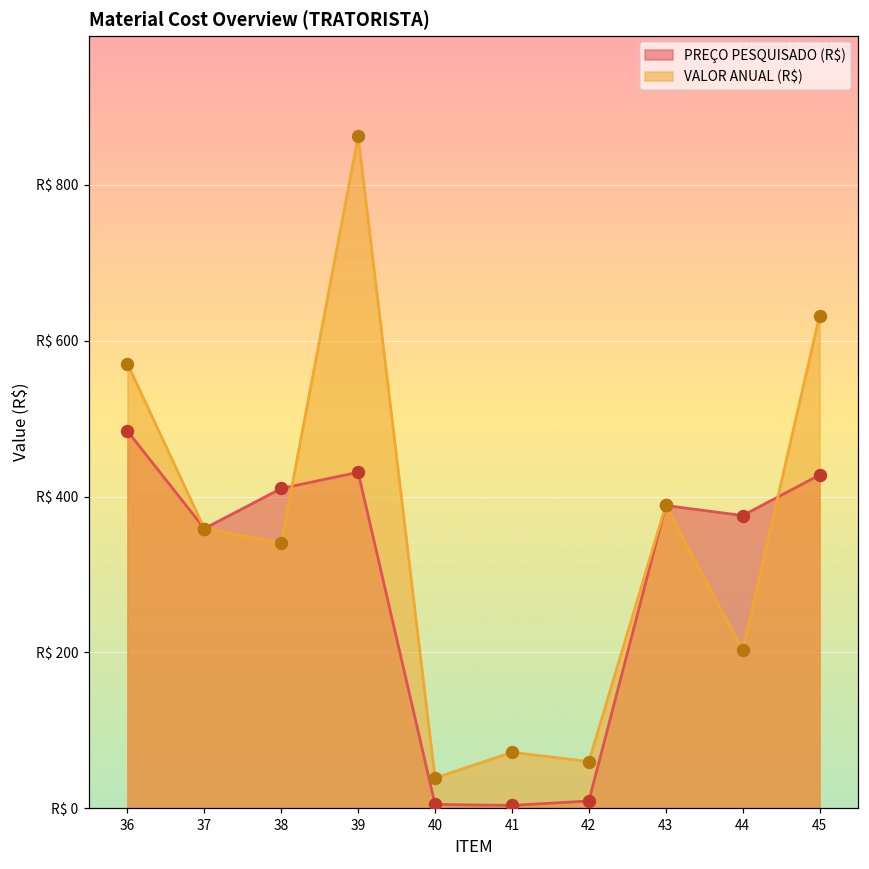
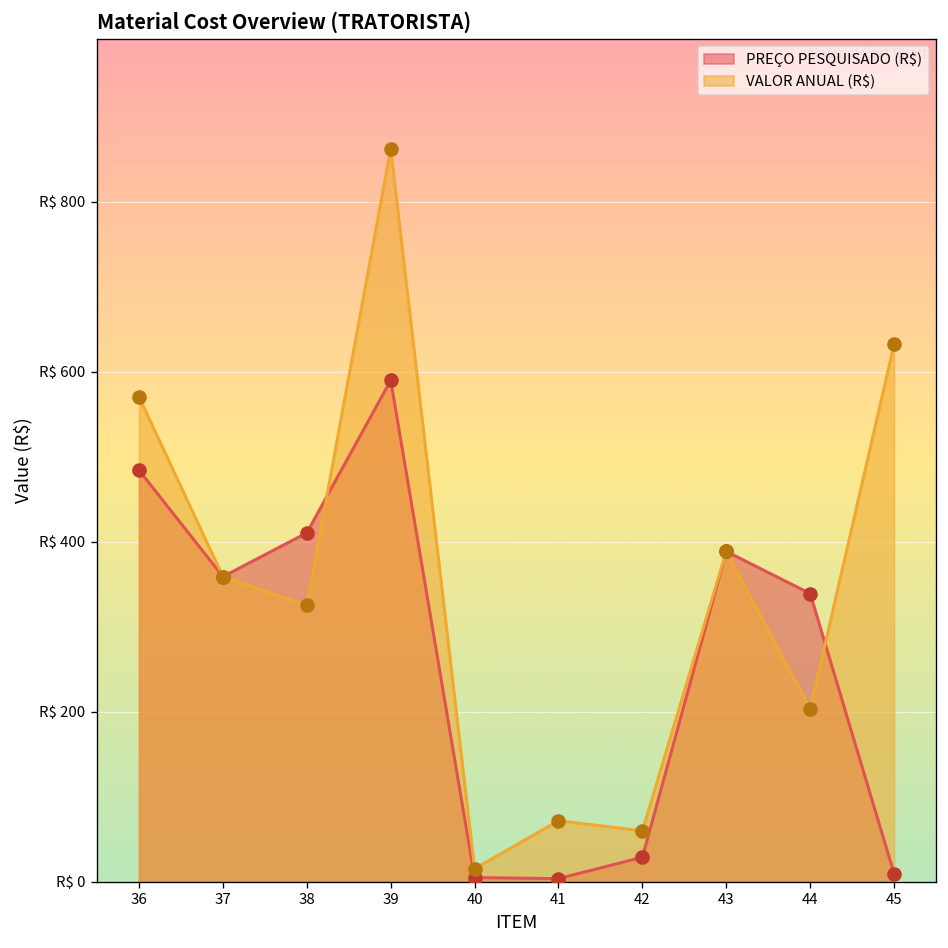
VALOR ANUAL (R$), 38: R$ 340 -> R$ 330
PREÇO PESQUISADO (R$), 39: R$ 430 -> R$ 590
VALOR ANUAL (R$), 40: R$ 40 -> R$ 20
PREÇO PESQUISADO (R$), 42: R$ 10 -> R$ 30
PREÇO PESQUISADO (R$), 44: R$ 380 -> R$ 340
PREÇO PESQUISADO (R$), 45: R$ 430 -> R$ 10
